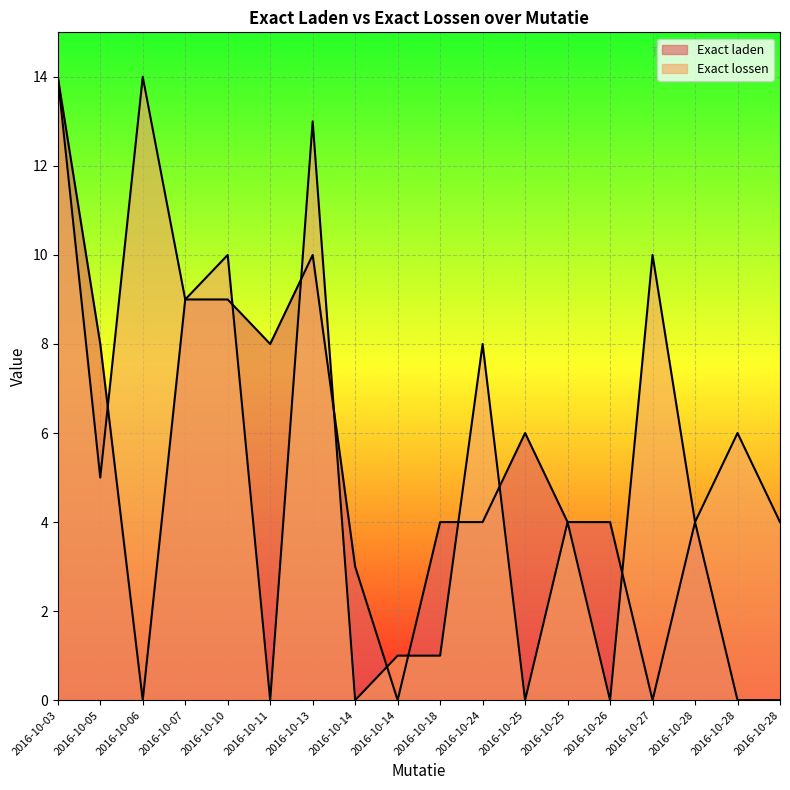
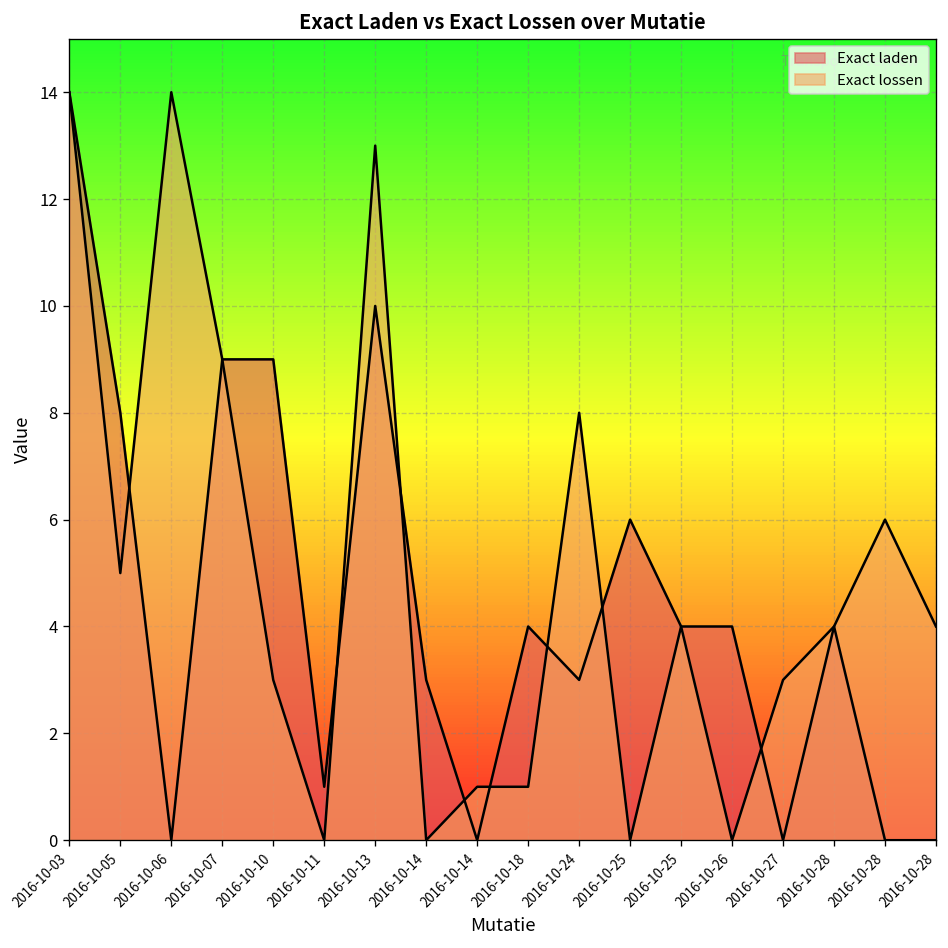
Exact lossen, 2016-10-10: 10 -> 3
Exact laden, 2016-10-11: 8 -> 1
Exact laden, 2016-10-24: 4 -> 3
Exact lossen, 2016-10-27: 10 -> 3
